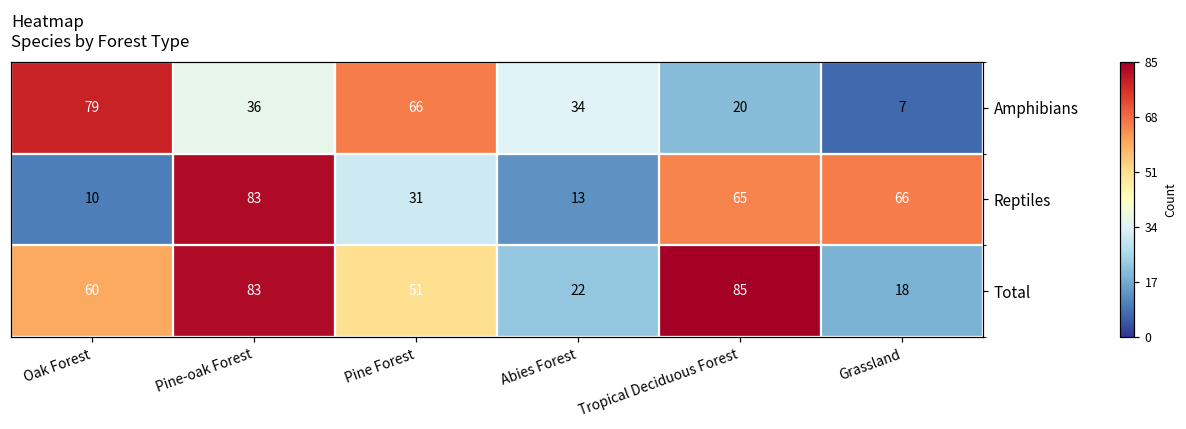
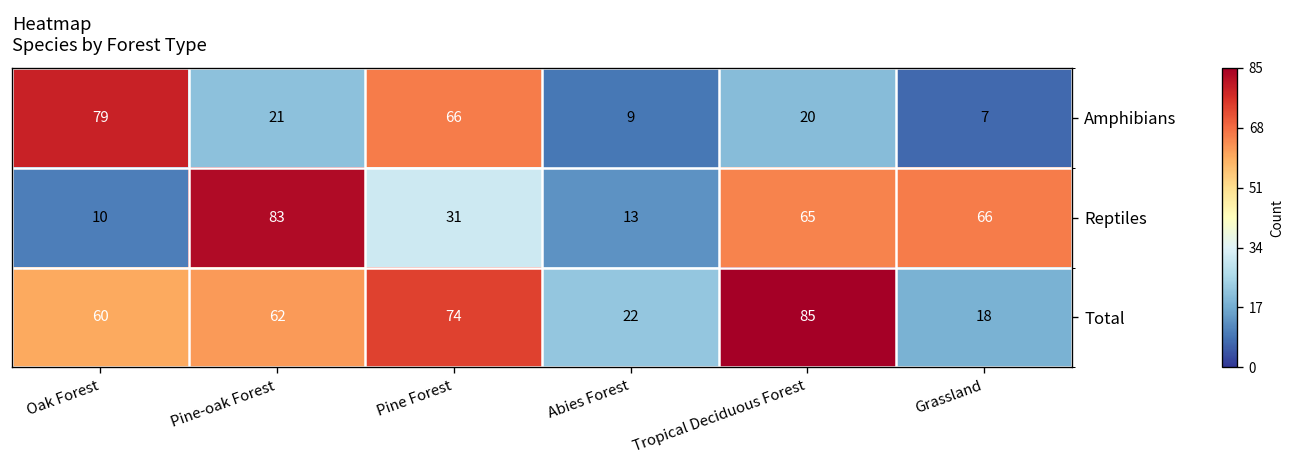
Amphibians, Pine-oak Forest: 36 -> 21
Amphibians, Abies Forest: 34 -> 9
Total, Pine-oak Forest: 83 -> 62
Total, Pine Forest: 51 -> 74
